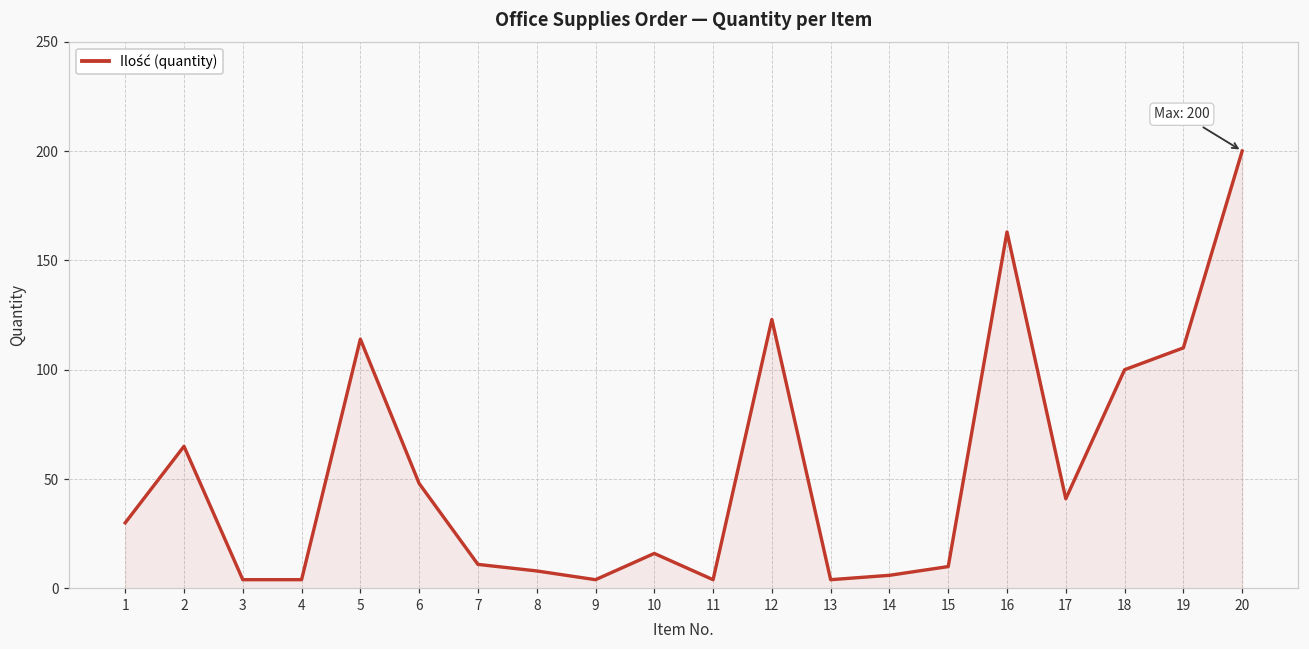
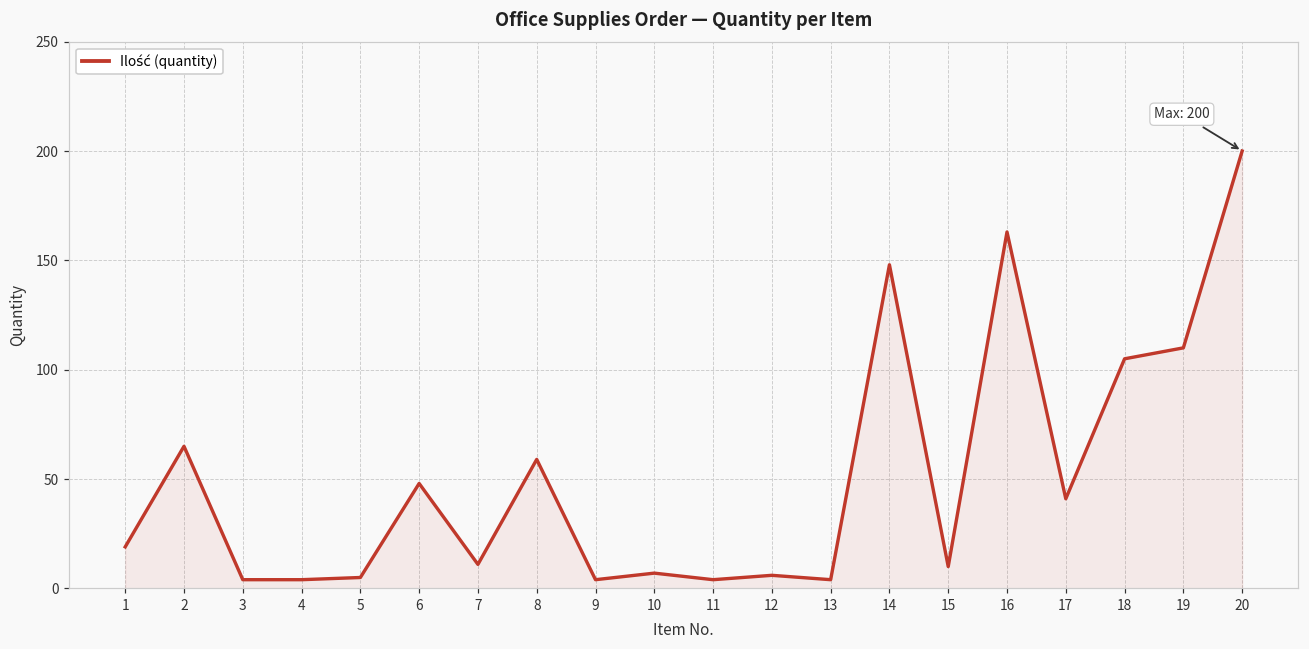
1: 30 -> 19
5: 114 -> 5
8: 8 -> 59
10: 16 -> 7
12: 123 -> 6
14: 6 -> 148
18: 100 -> 105
